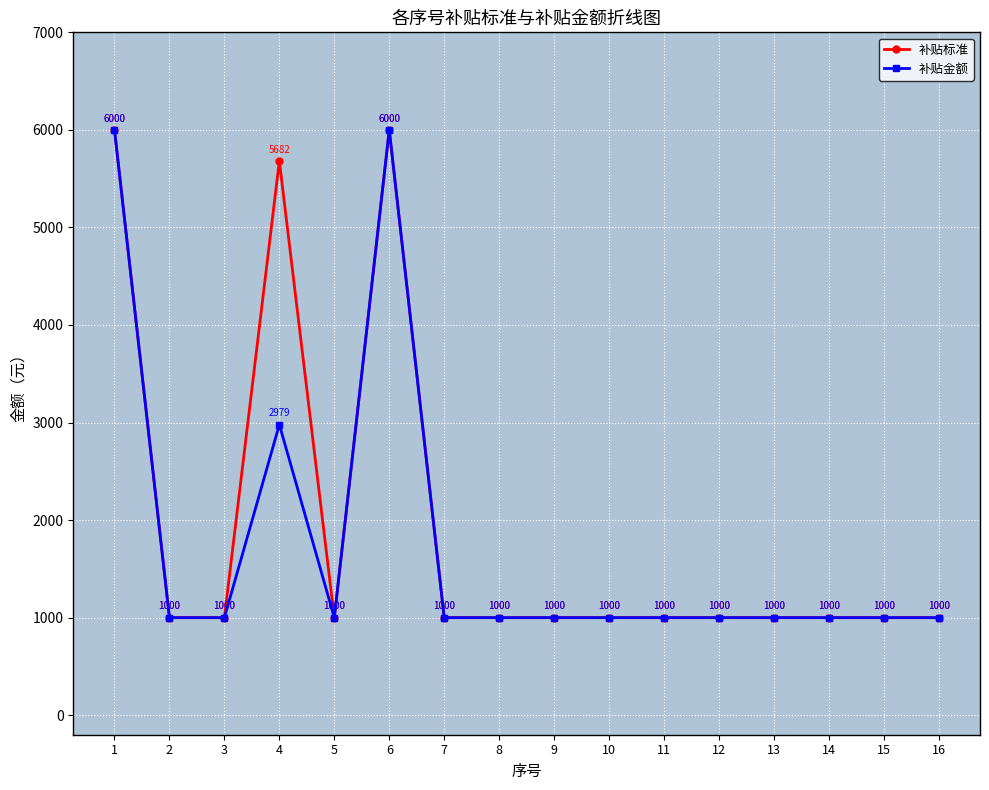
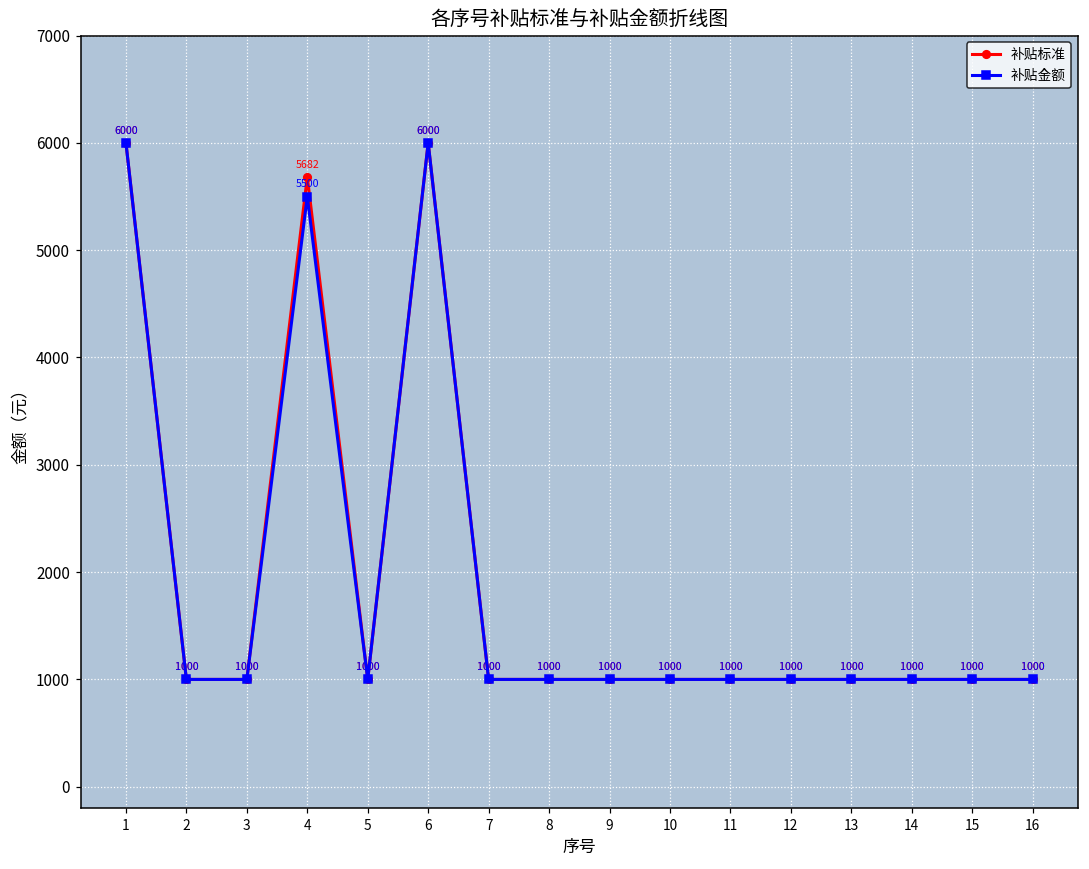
补贴金额, 4: 2979 -> 5500
